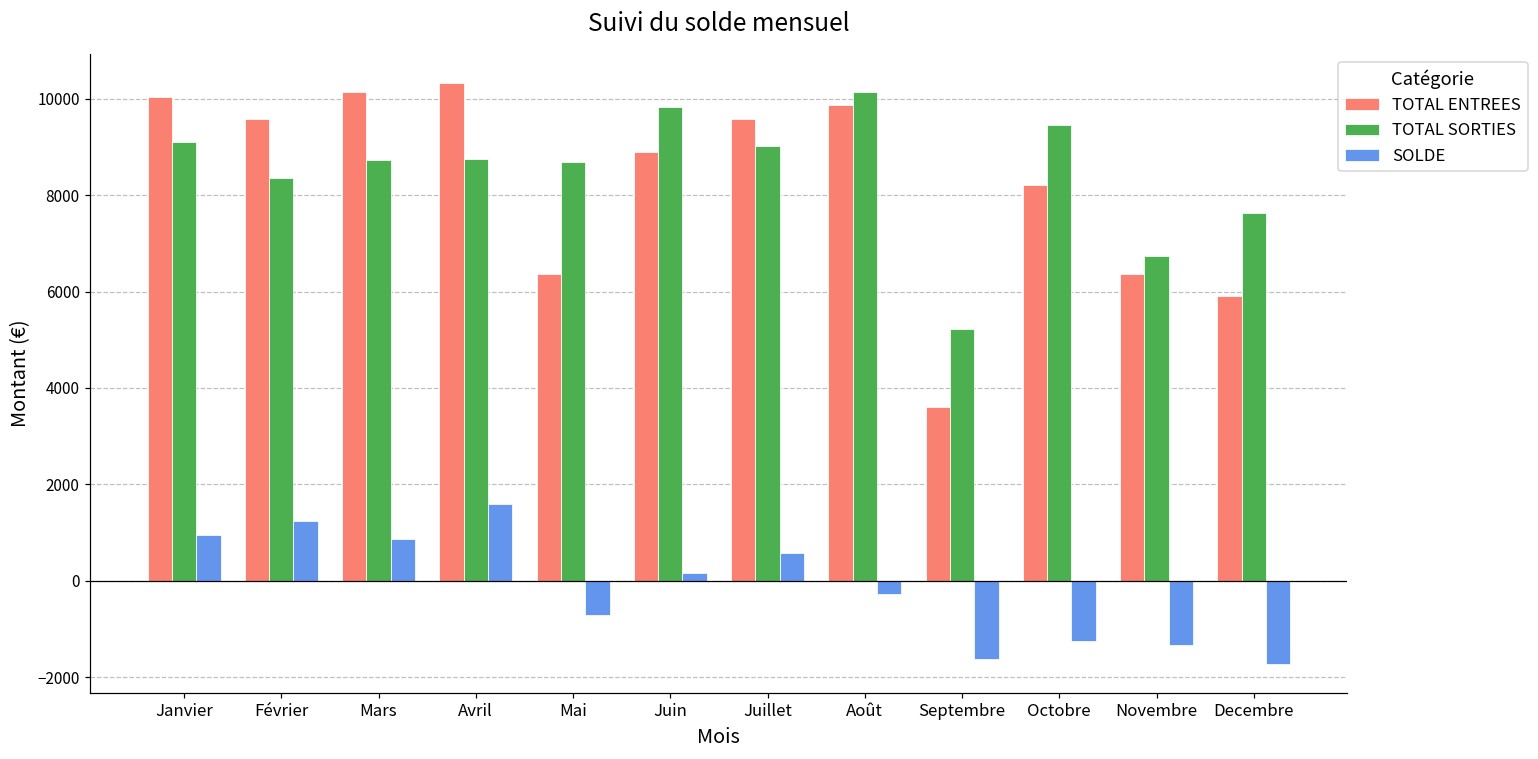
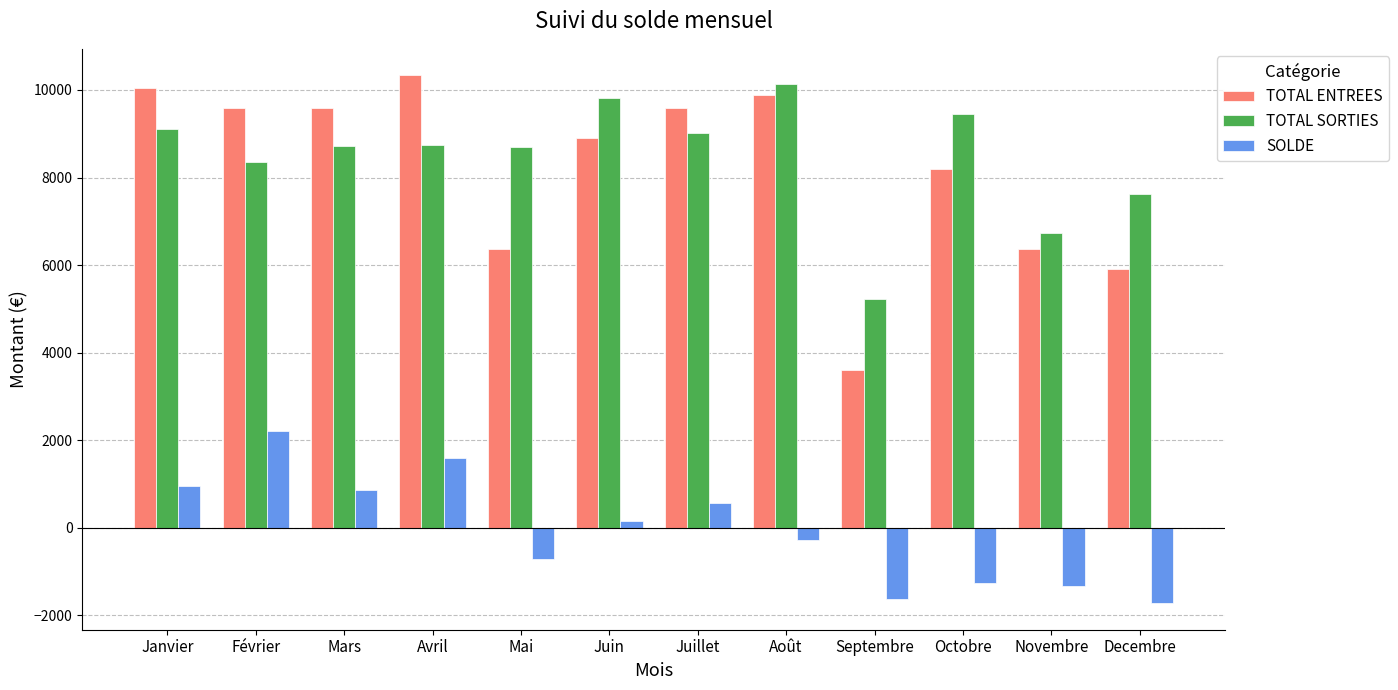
SOLDE, Février: 1200 -> 2200
TOTAL ENTREES, Mars: 10200 -> 9600
